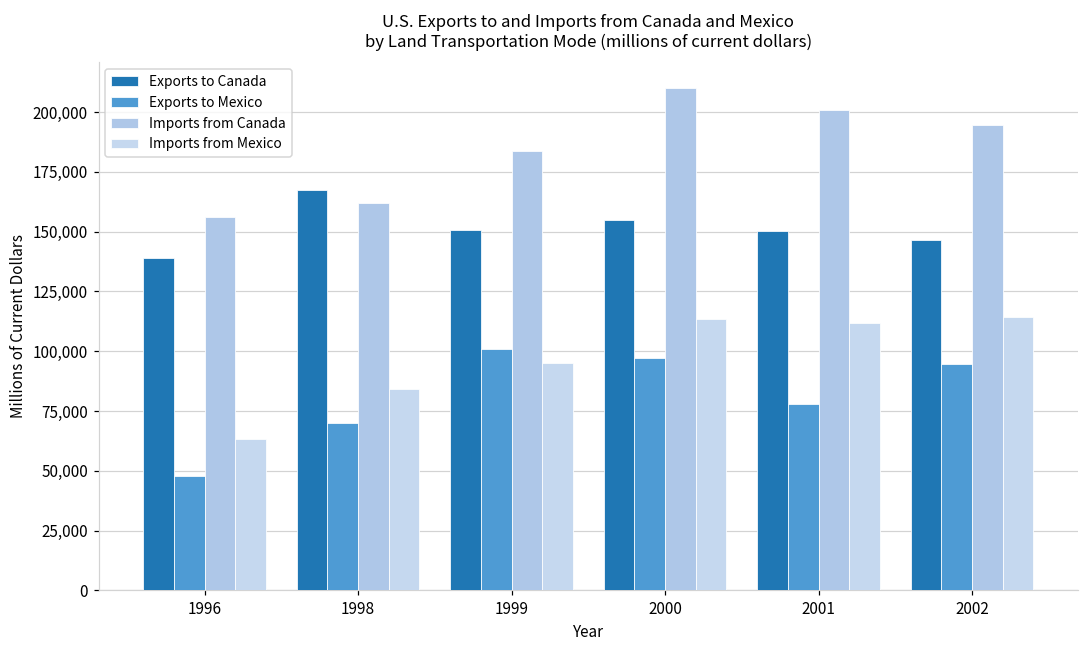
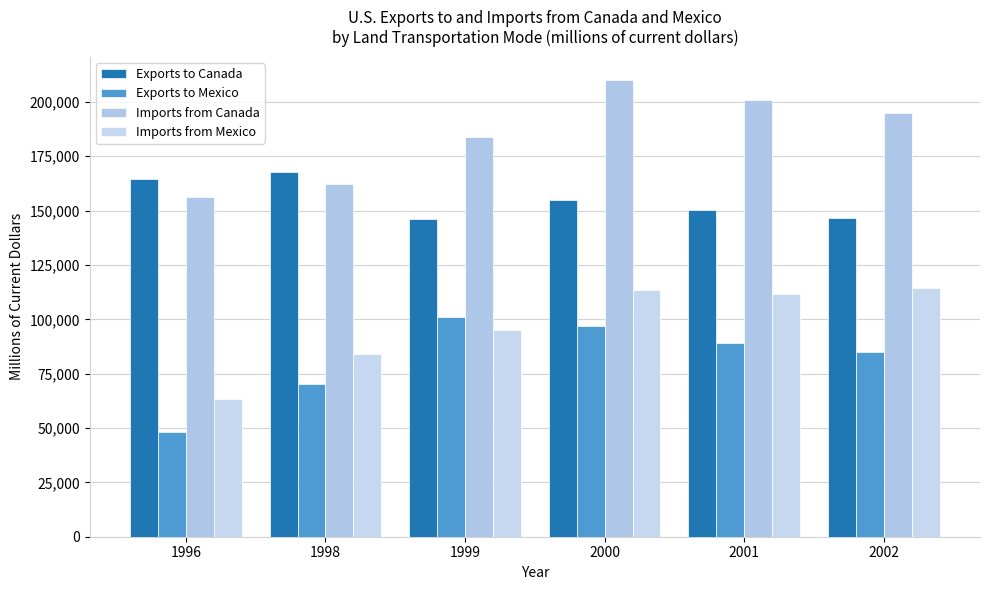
Exports to Canada, 1996: 139,000 -> 165,000
Exports to Canada, 1999: 151,000 -> 146,000
Exports to Mexico, 2001: 78,000 -> 89,000
Exports to Mexico, 2002: 95,000 -> 85,000
